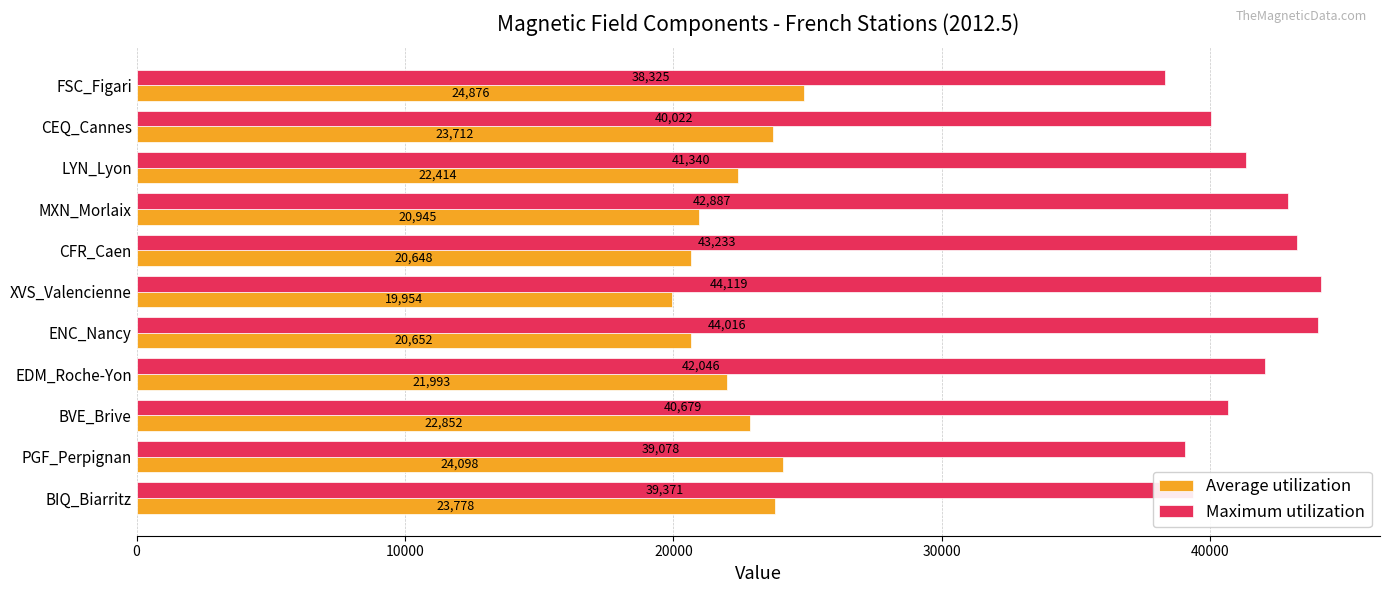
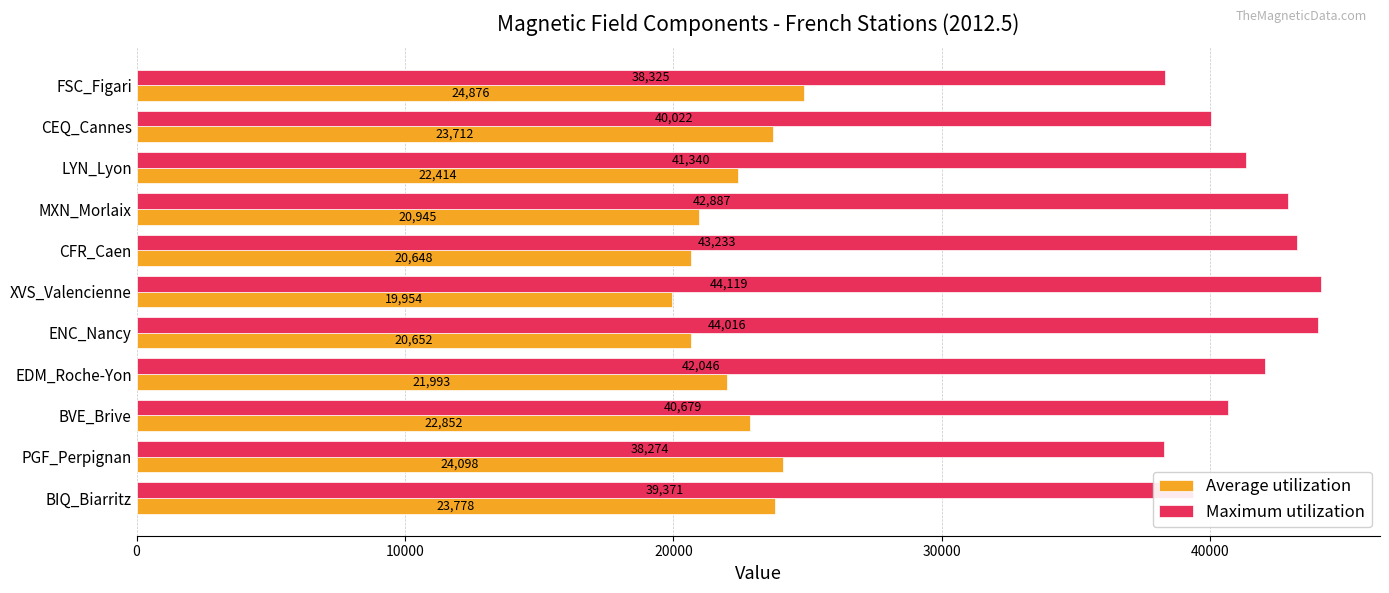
Maximum utilization, PGF_Perpignan: 39,078 -> 38,274
